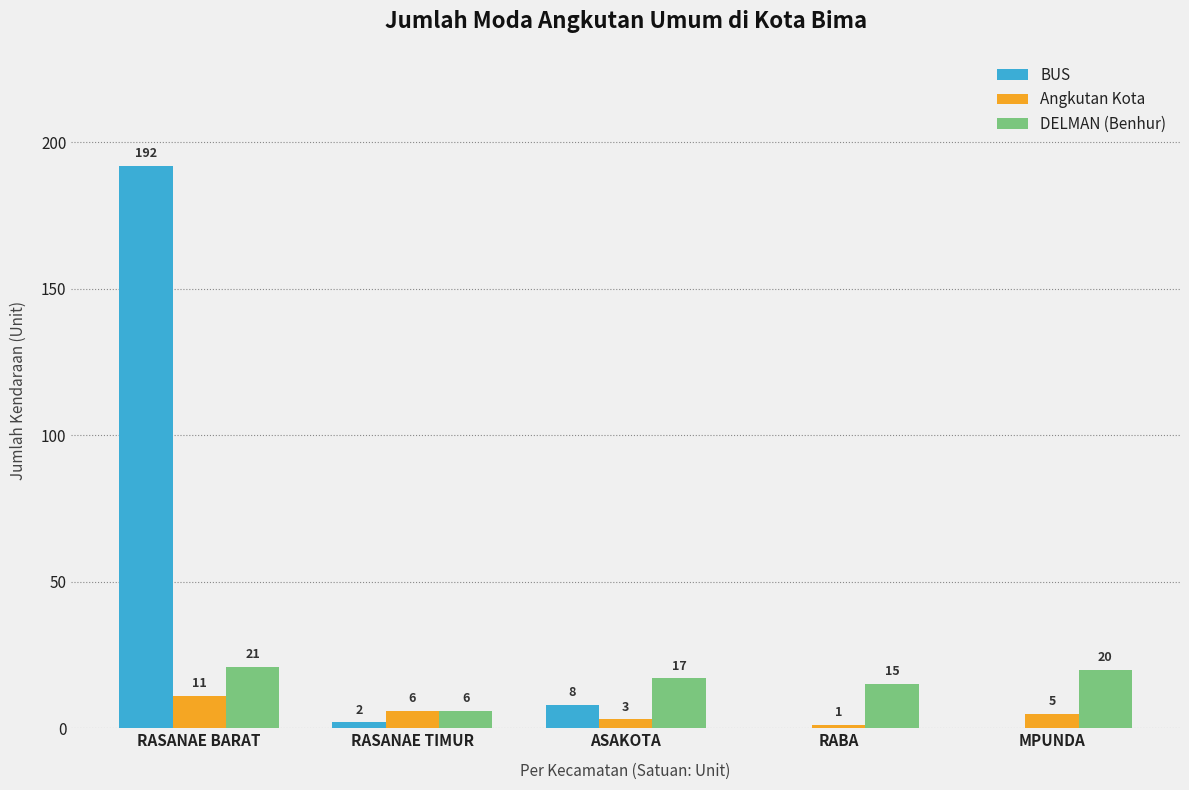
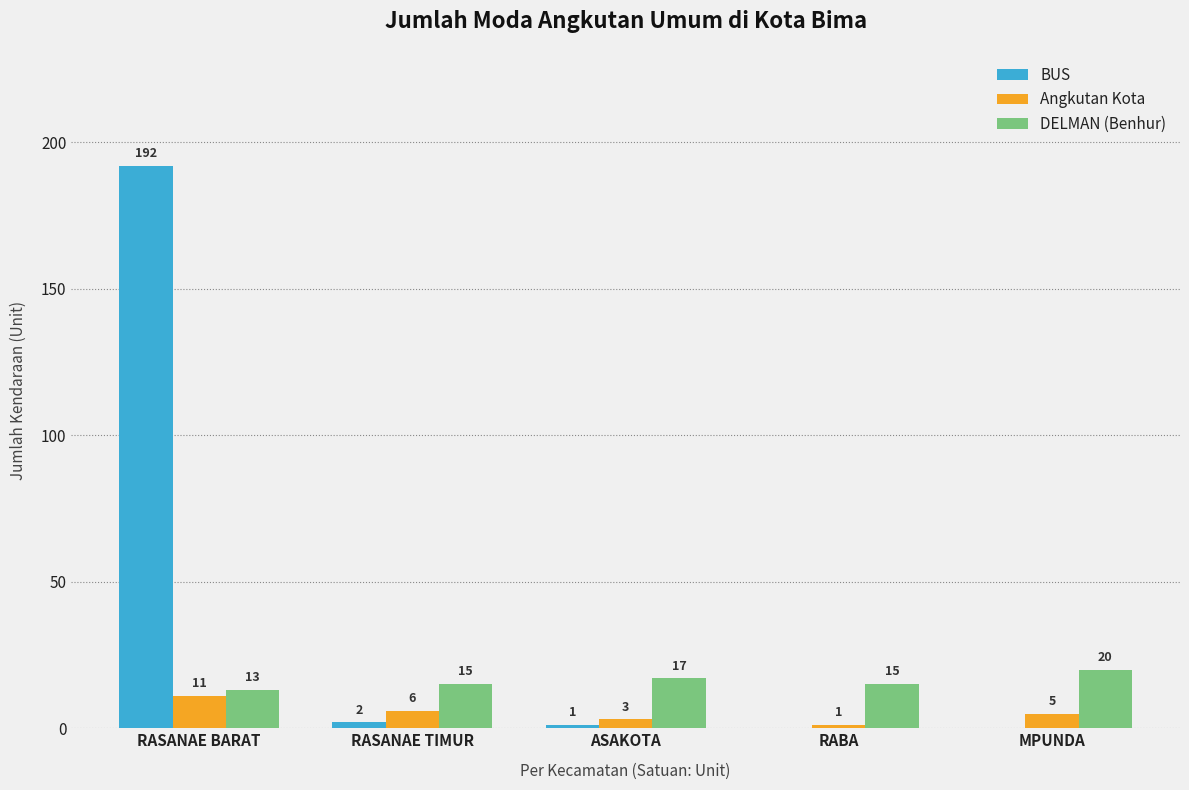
DELMAN (Benhur), RASANAE BARAT: 21 -> 13
DELMAN (Benhur), RASANAE TIMUR: 6 -> 15
BUS, ASAKOTA: 8 -> 1
